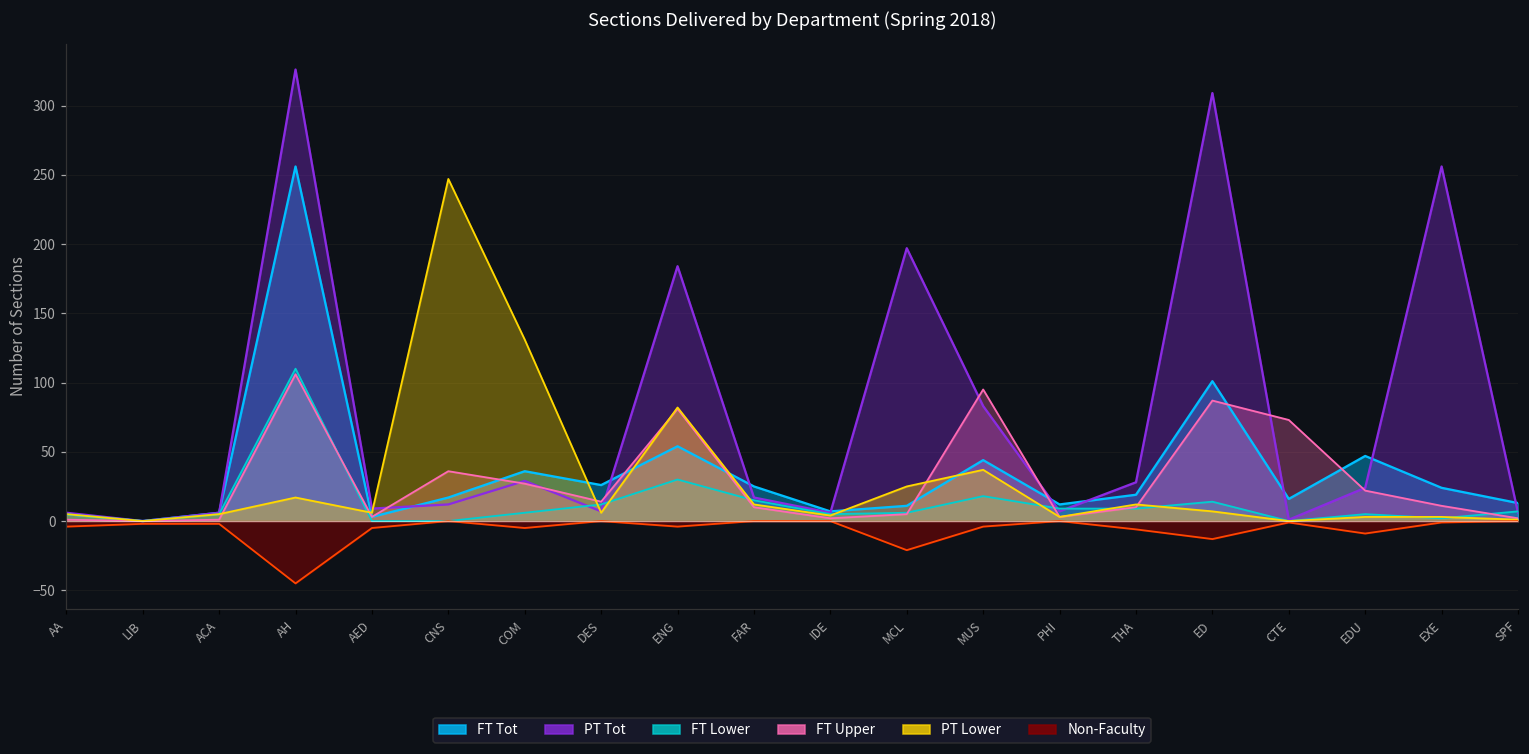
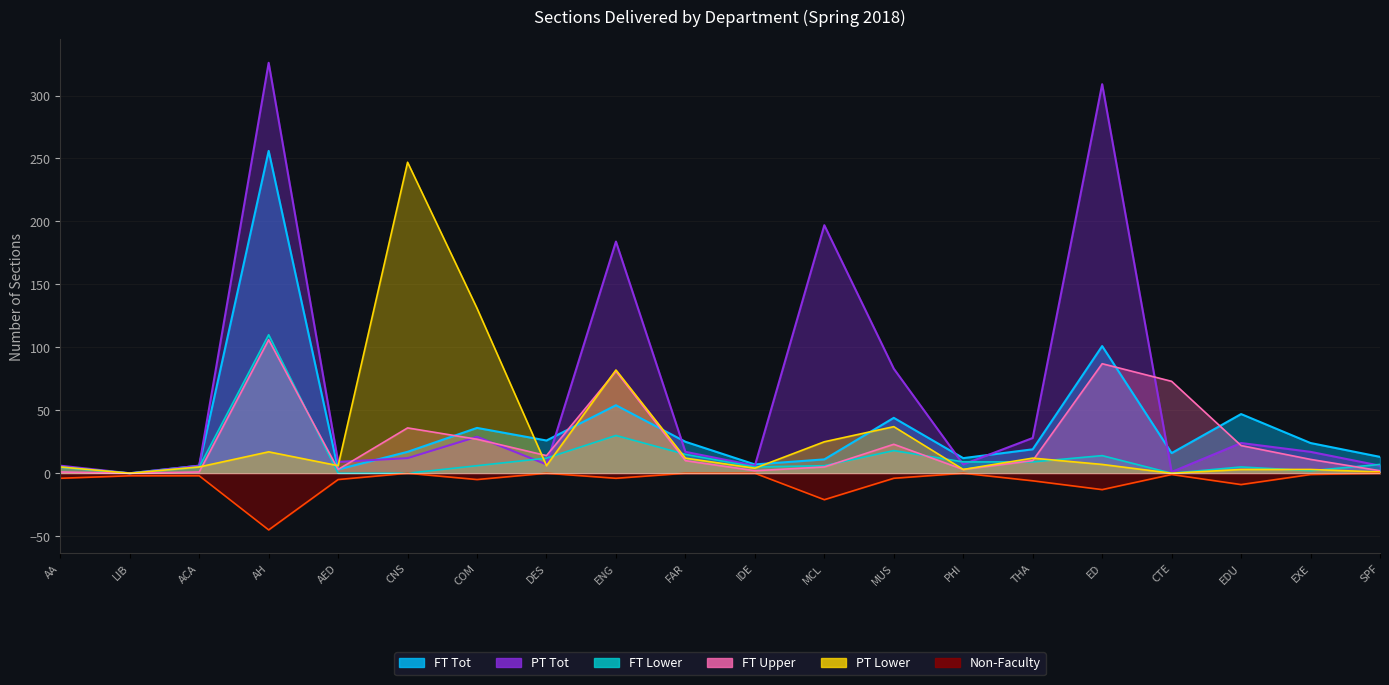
FT Upper, MUS: 95 -> 23
PT Tot, EXE: 256 -> 17
